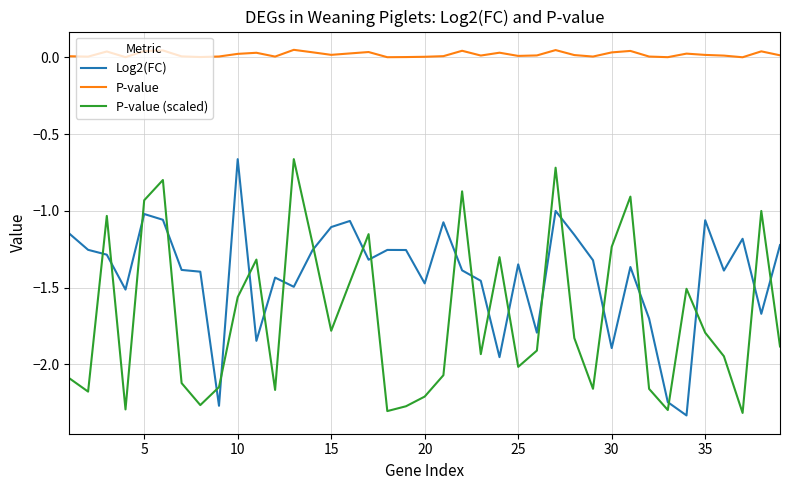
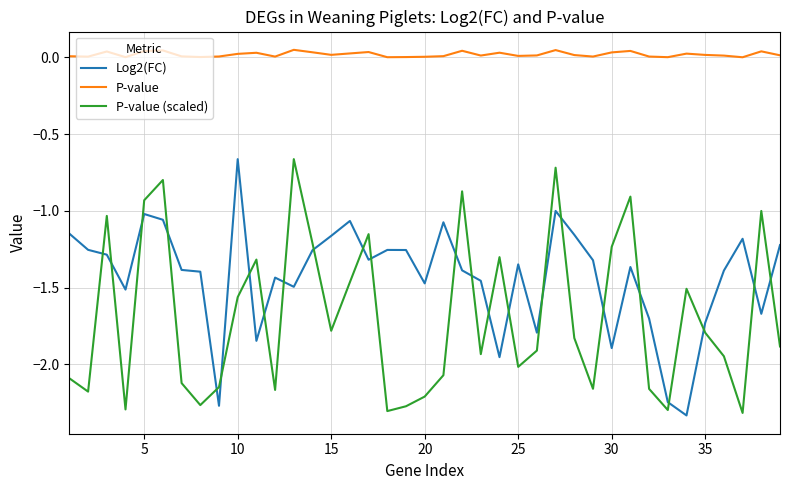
Log2(FC), 15: -1.11 -> -1.16
Log2(FC), 35: -1.06 -> -1.73
